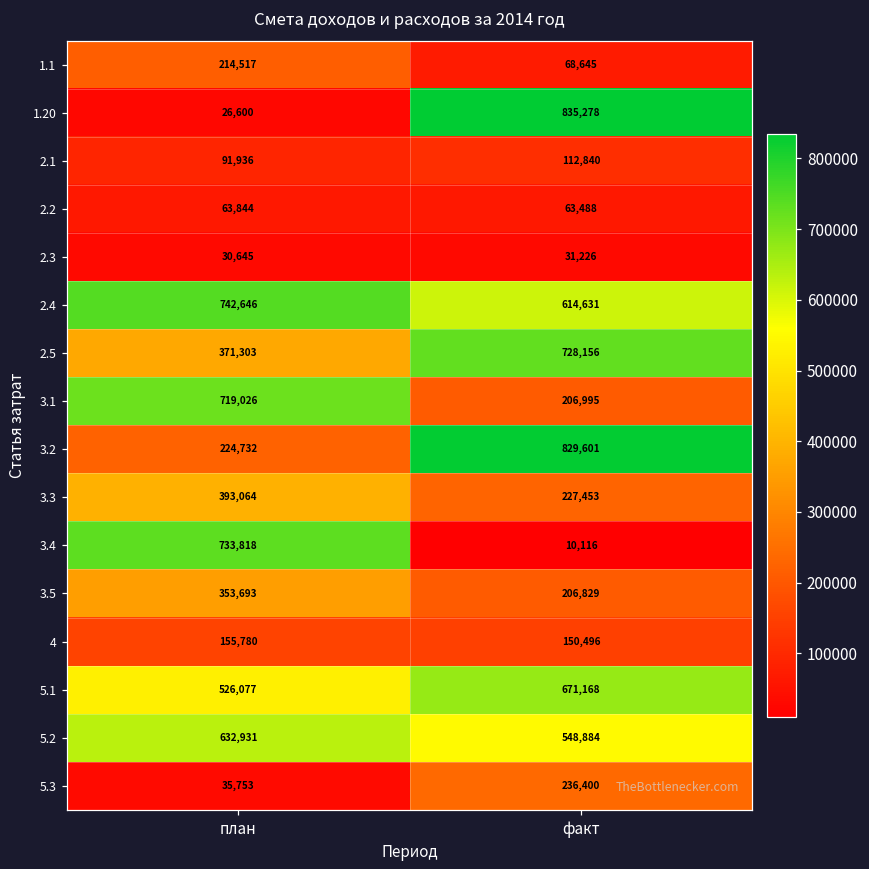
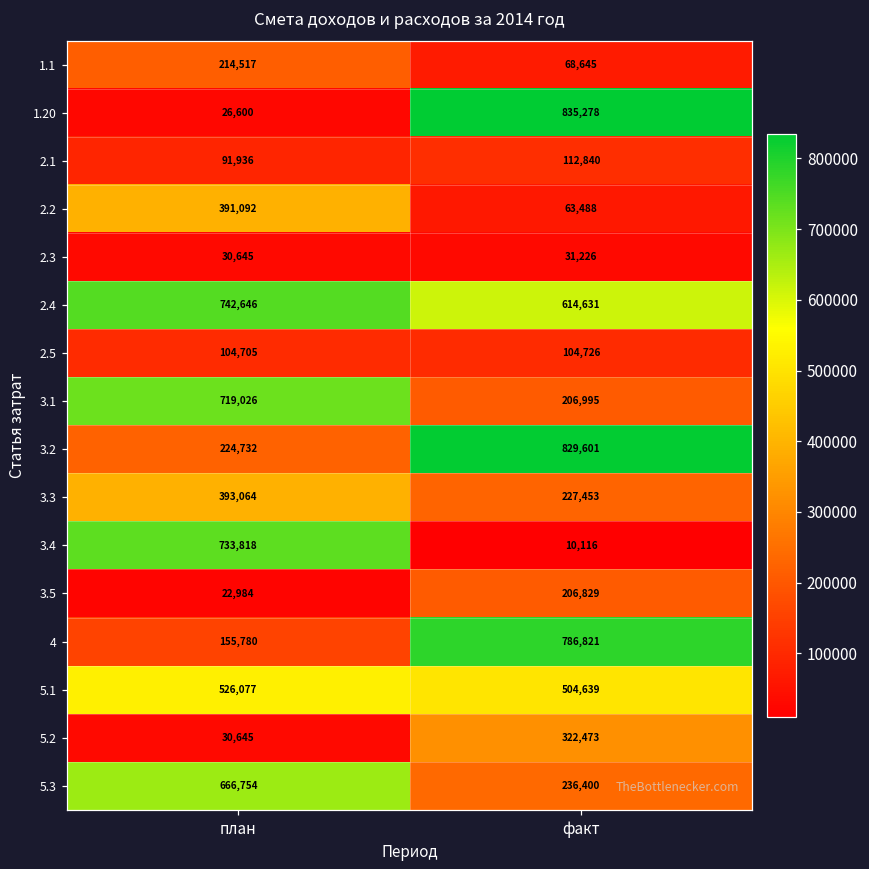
2.2, план: 63,844 -> 391,092
2.5, план: 371,303 -> 104,705
2.5, факт: 728,156 -> 104,726
3.5, план: 353,693 -> 22,984
4, факт: 150,496 -> 786,821
5.1, факт: 671,168 -> 504,639
5.2, план: 632,931 -> 30,645
5.2, факт: 548,884 -> 322,473
5.3, план: 35,753 -> 666,754
